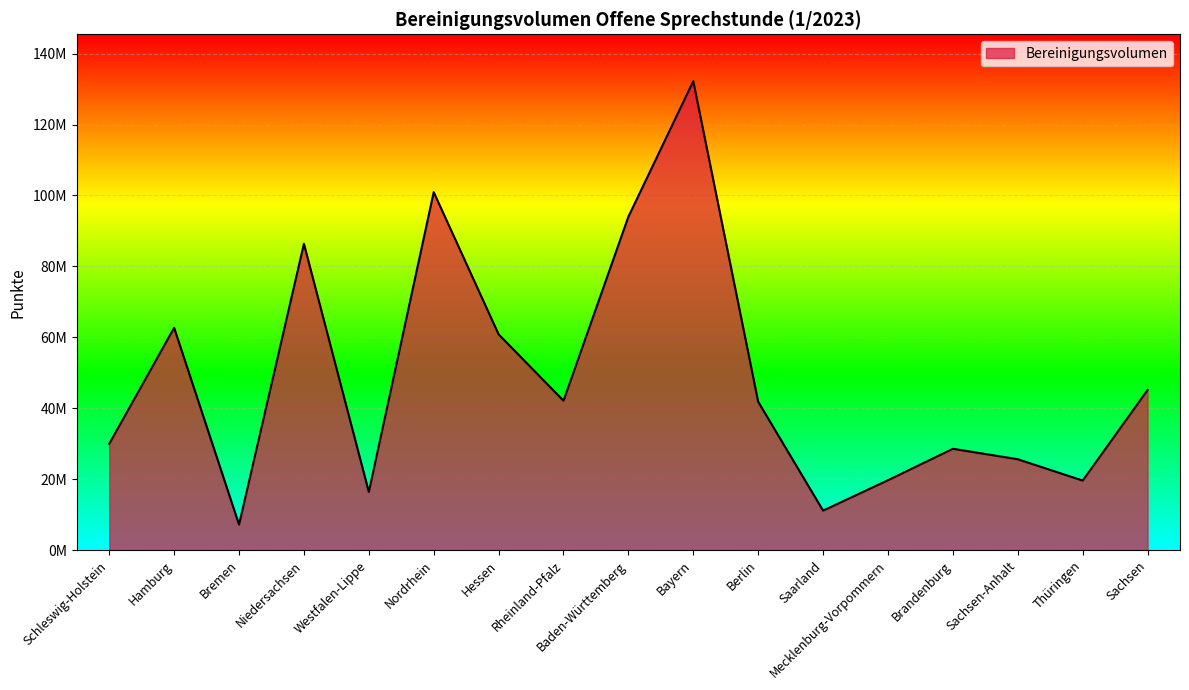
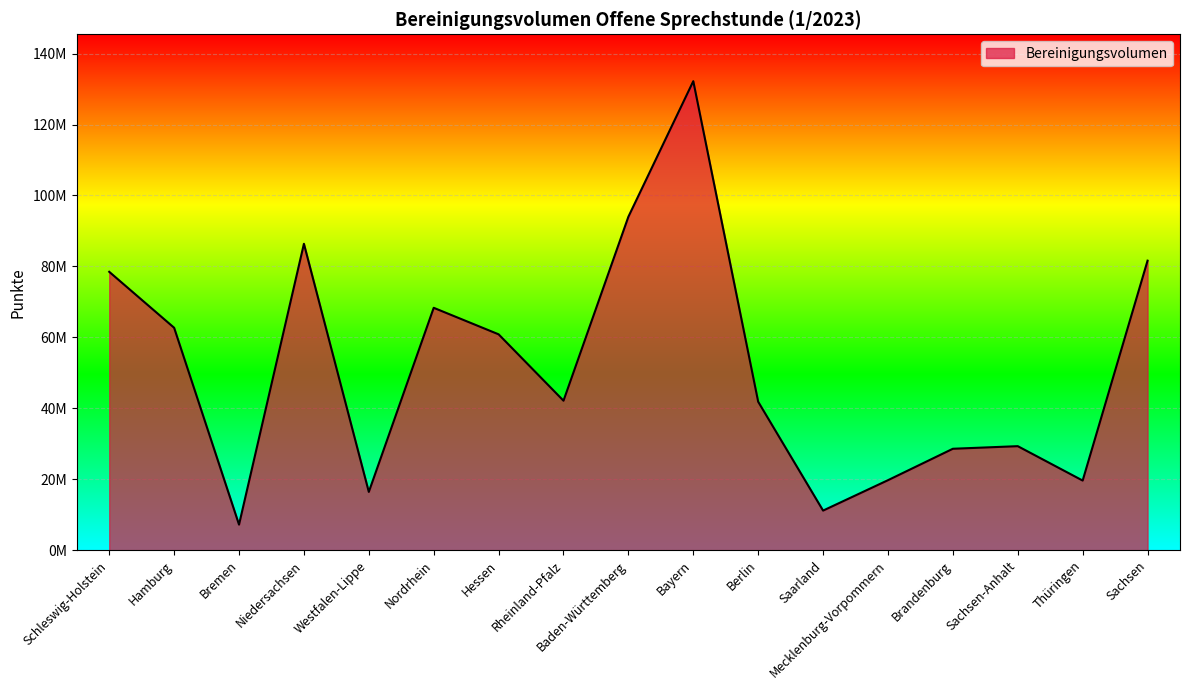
Schleswig-Holstein: 30000000 -> 78000000
Nordrhein: 101000000 -> 68000000
Sachsen-Anhalt: 26000000 -> 29000000
Sachsen: 45000000 -> 82000000
